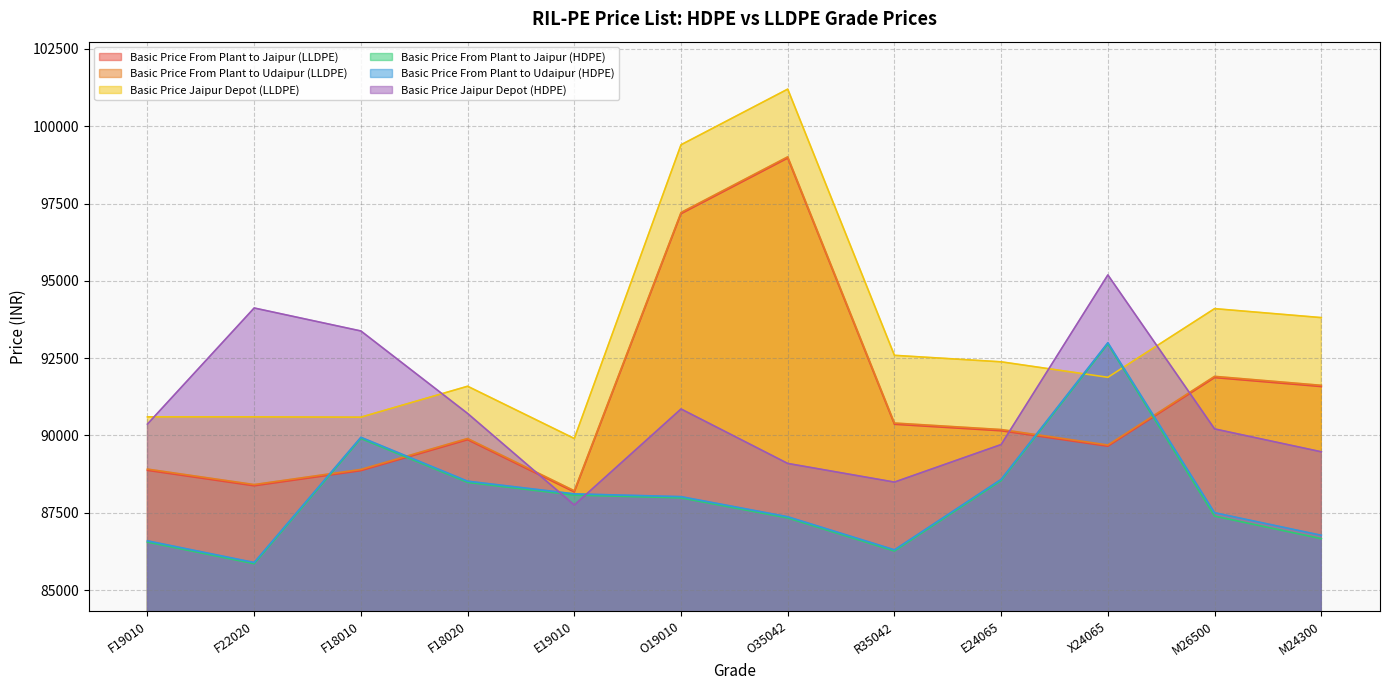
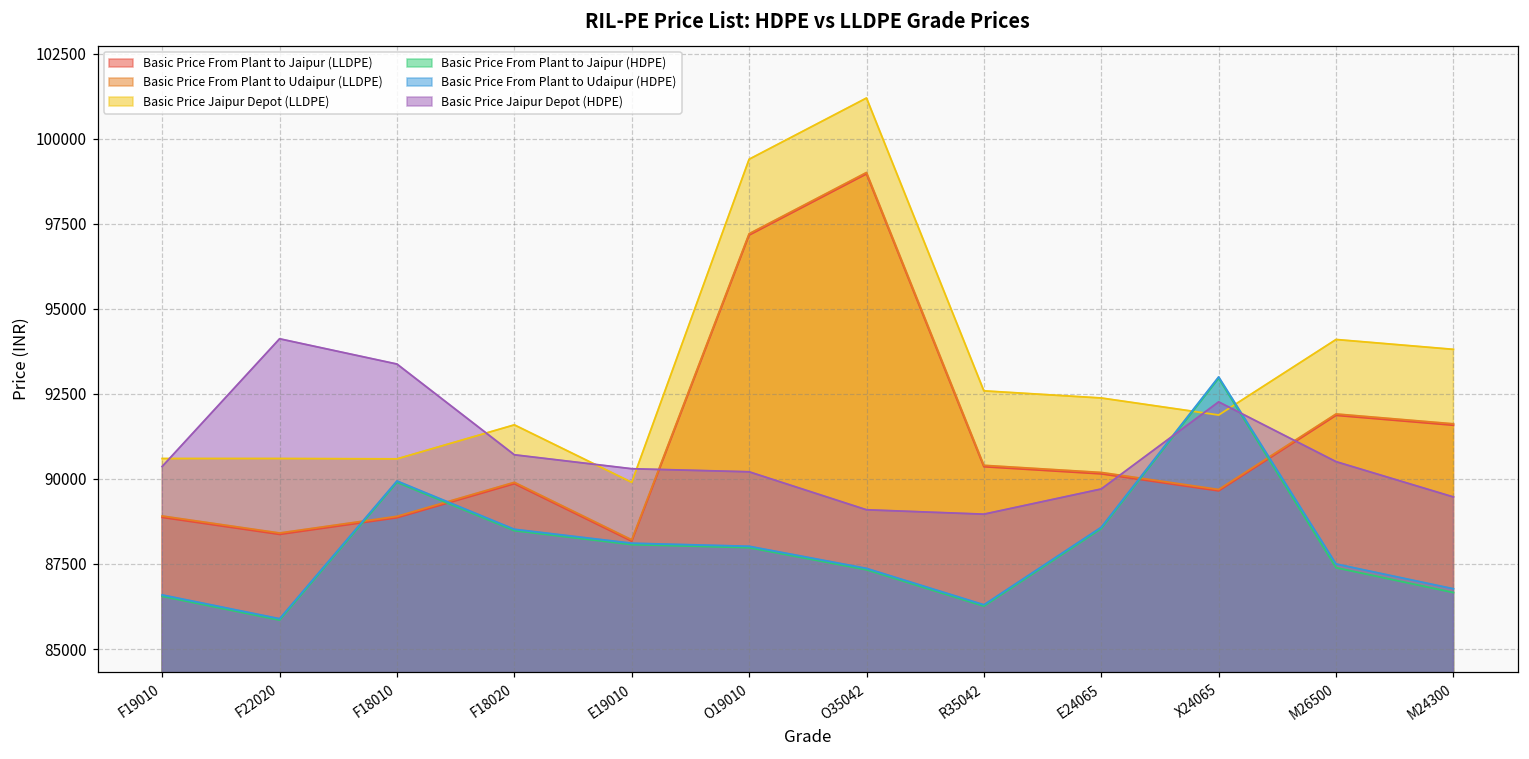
Basic Price Jaipur Depot (HDPE), E19010: 87700 -> 90300
Basic Price Jaipur Depot (HDPE), O19010: 90900 -> 90200
Basic Price Jaipur Depot (HDPE), R35042: 88500 -> 89000
Basic Price Jaipur Depot (HDPE), X24065: 95200 -> 92300
Basic Price Jaipur Depot (HDPE), M26500: 90200 -> 90500
